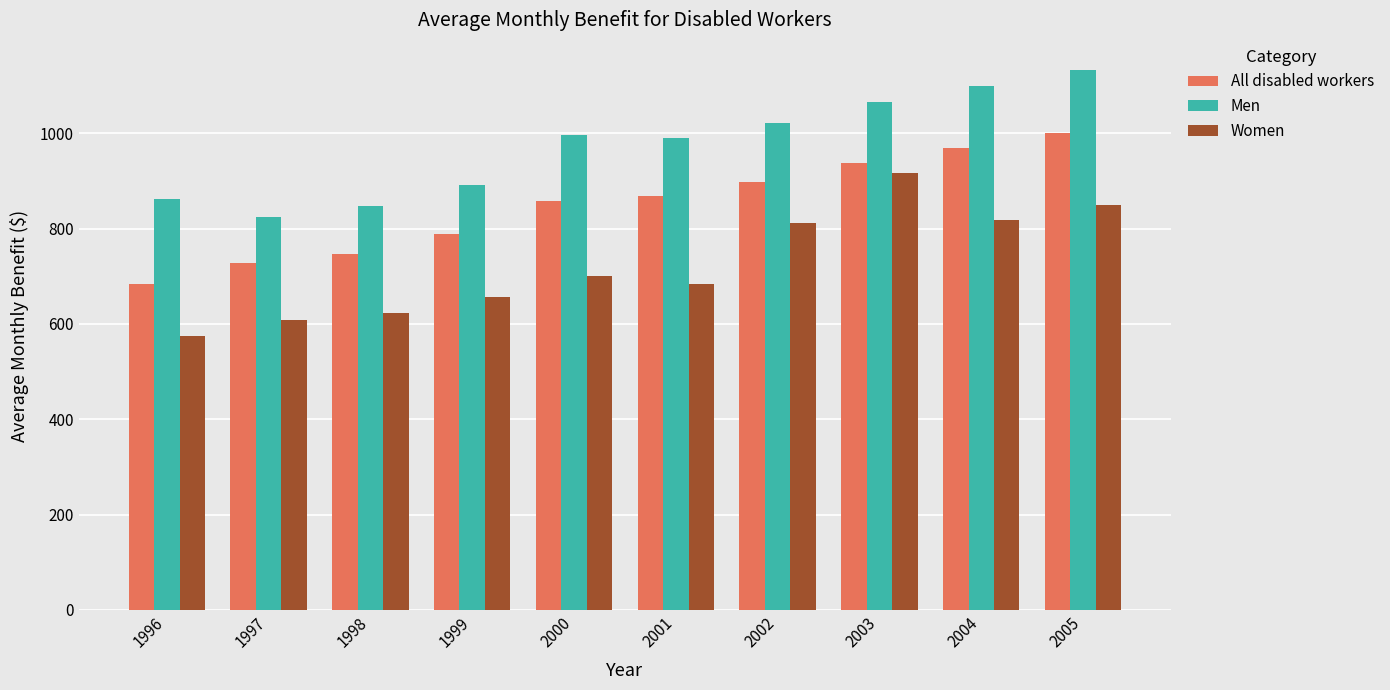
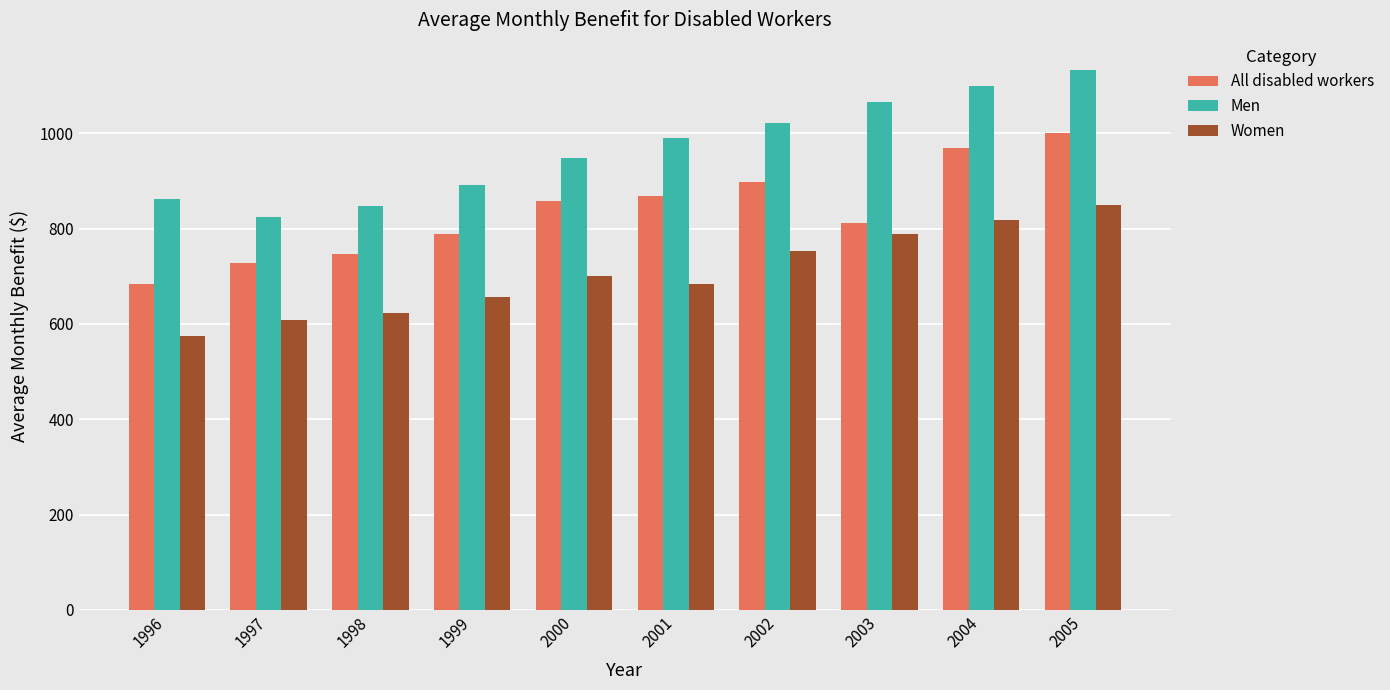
Men, 2000: 1000 -> 950
Women, 2002: 810 -> 750
All disabled workers, 2003: 940 -> 810
Women, 2003: 920 -> 790
